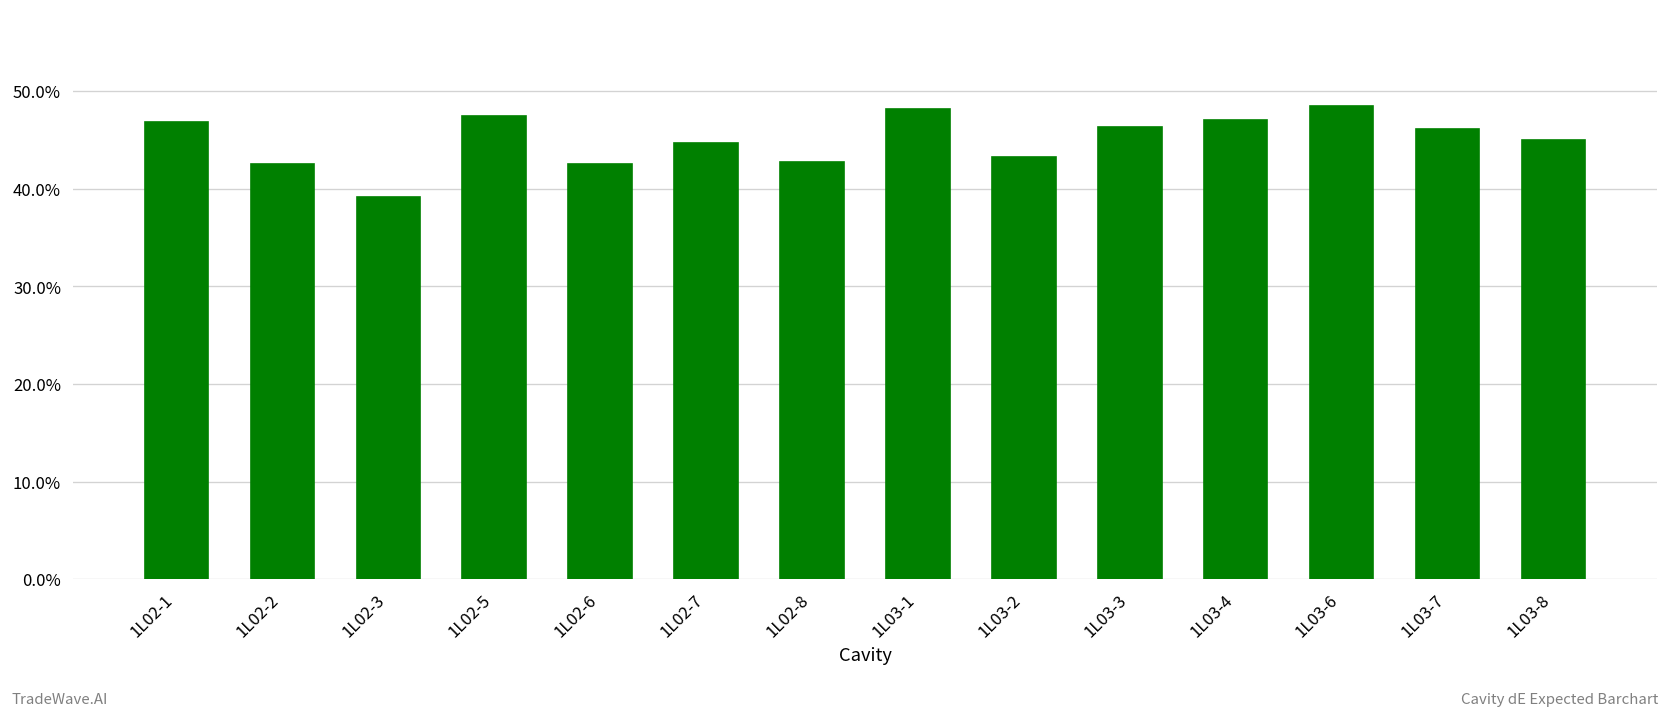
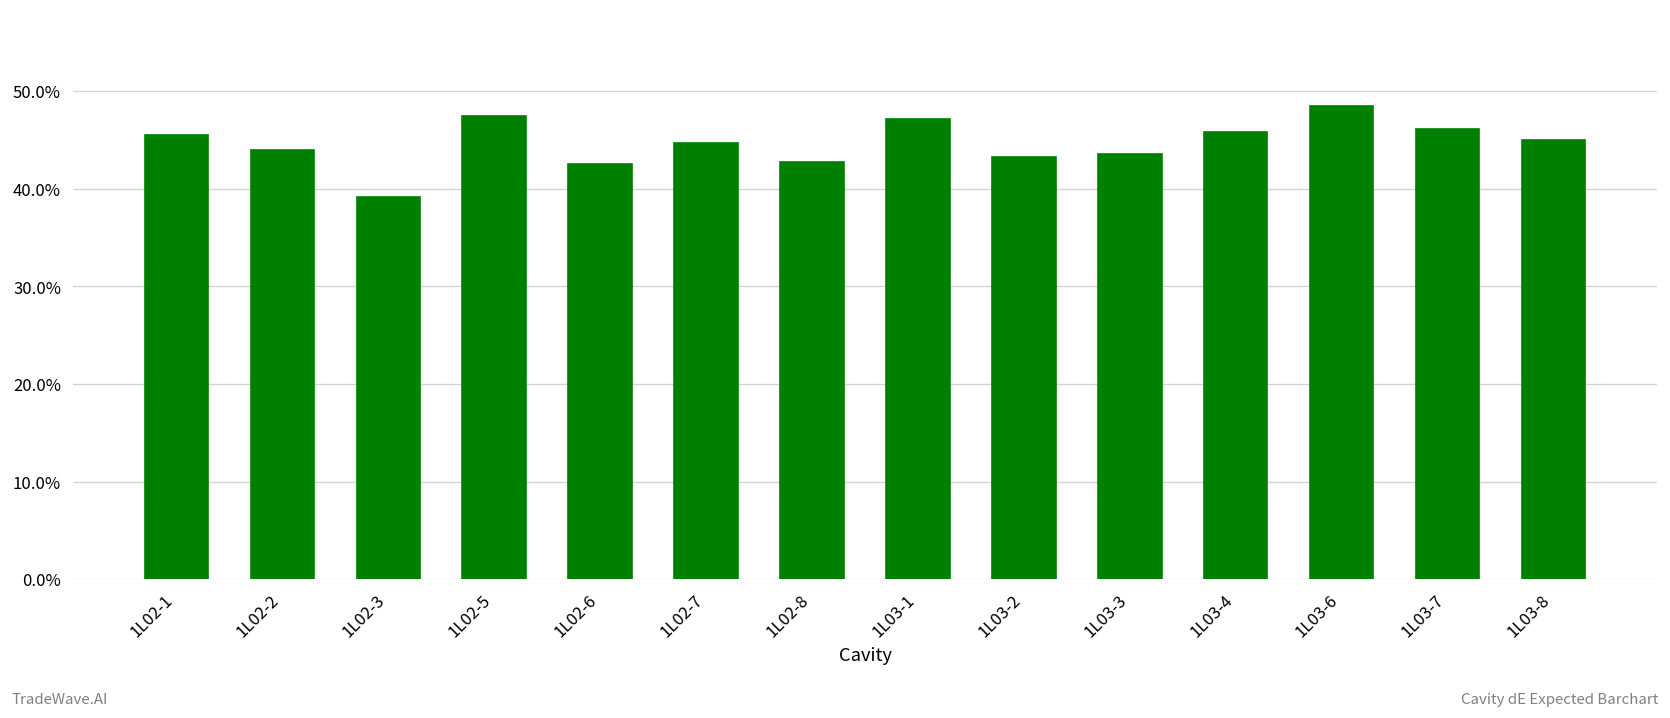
1L02-1: 47% -> 45%
1L02-2: 43% -> 44%
1L03-1: 48% -> 47%
1L03-3: 46% -> 44%
1L03-4: 47% -> 46%
